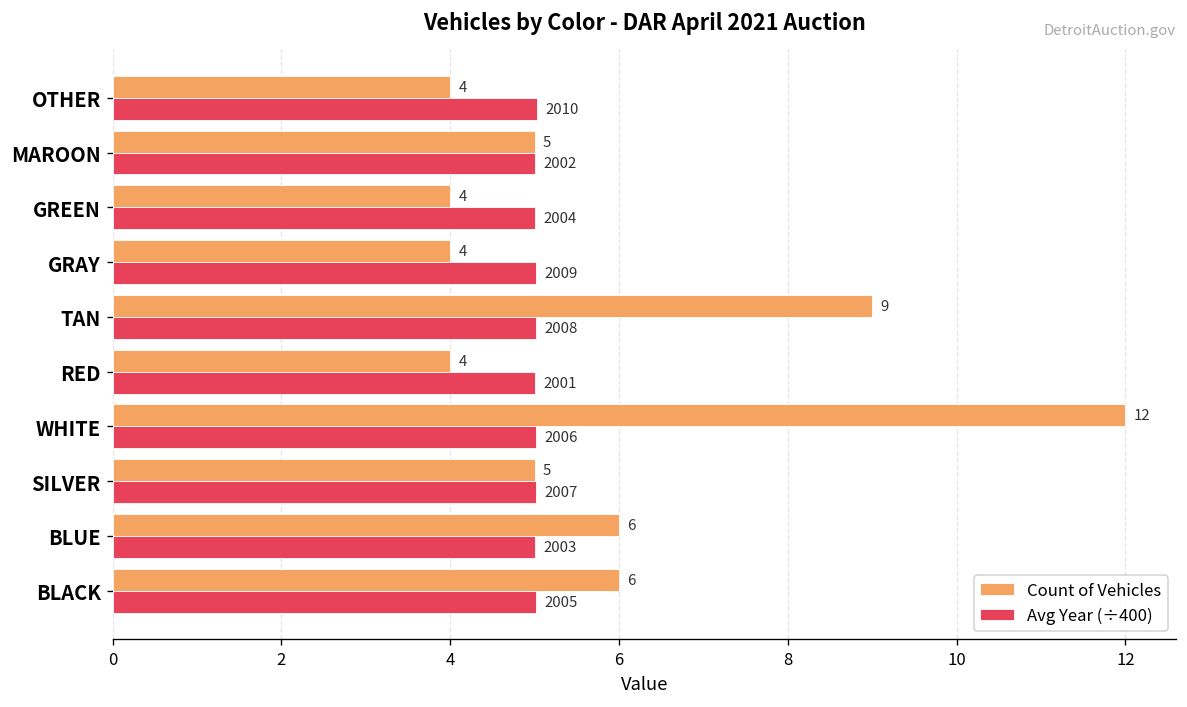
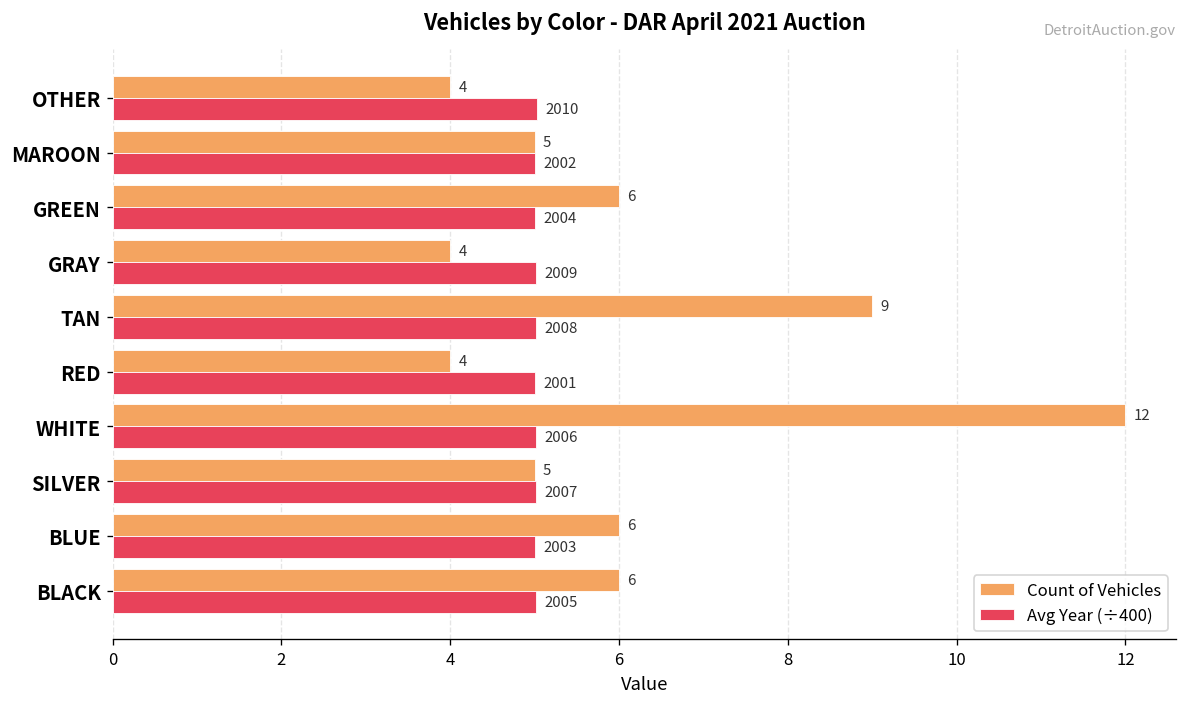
Count of Vehicles, GREEN: 4 -> 6
